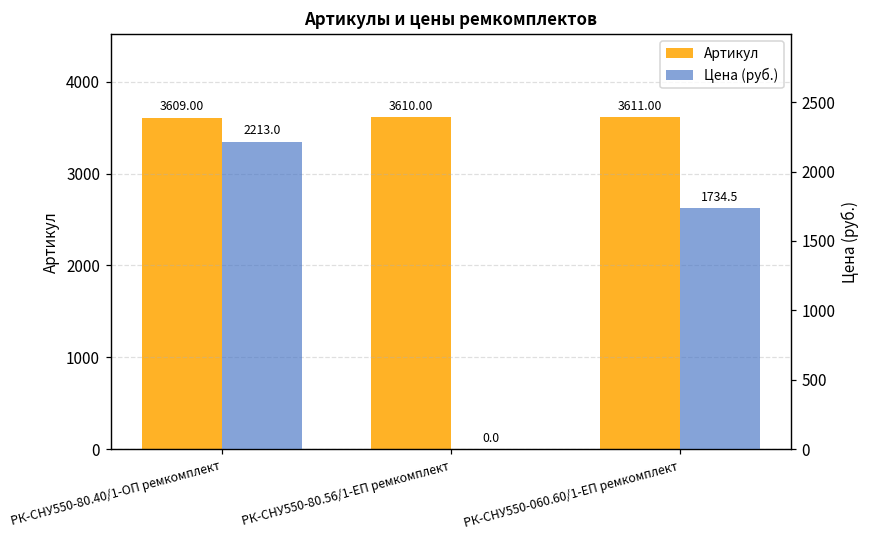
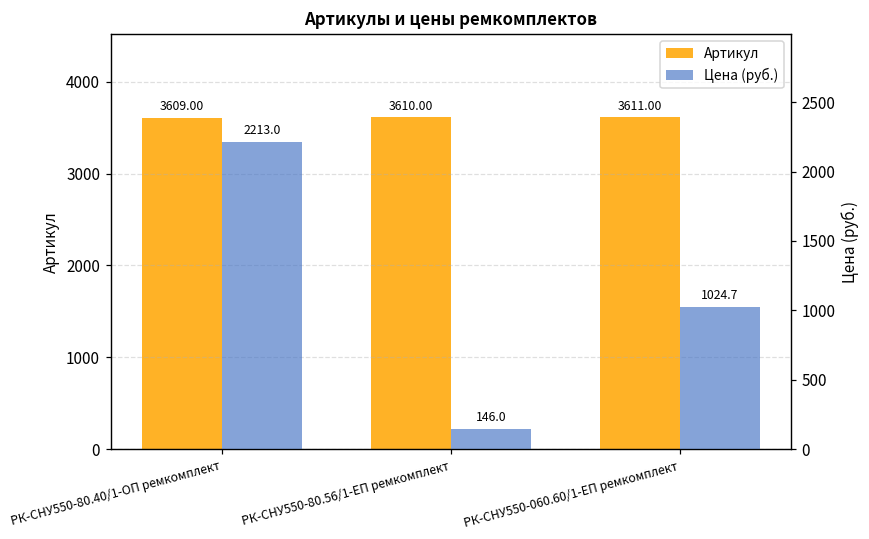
Цена (руб.), РК-СНУ550-80.56/1-ЕП ремкомплект: 0.0 -> 146.0
Цена (руб.), РК-СНУ550-060.60/1-ЕП ремкомплект: 1734.5 -> 1024.7
